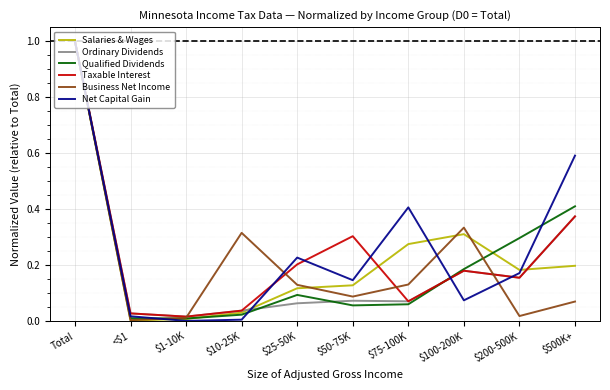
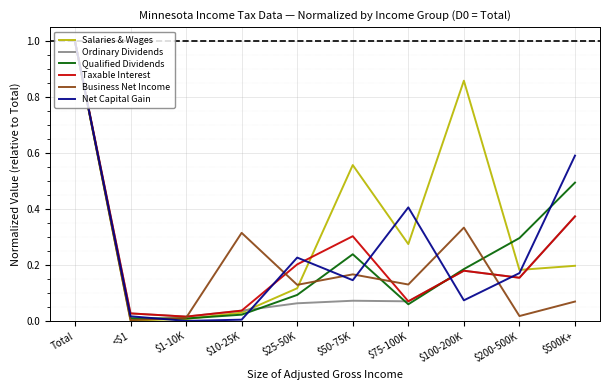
Salaries & Wages, $50-75K: 0.13 -> 0.56
Qualified Dividends, $50-75K: 0.06 -> 0.24
Business Net Income, $50-75K: 0.09 -> 0.17
Salaries & Wages, $100-200K: 0.31 -> 0.86
Qualified Dividends, $500K+: 0.41 -> 0.49
